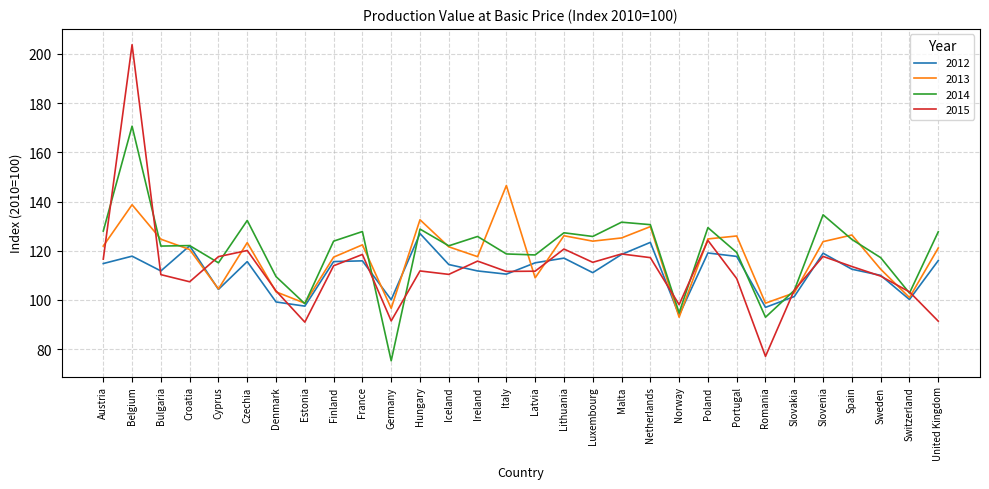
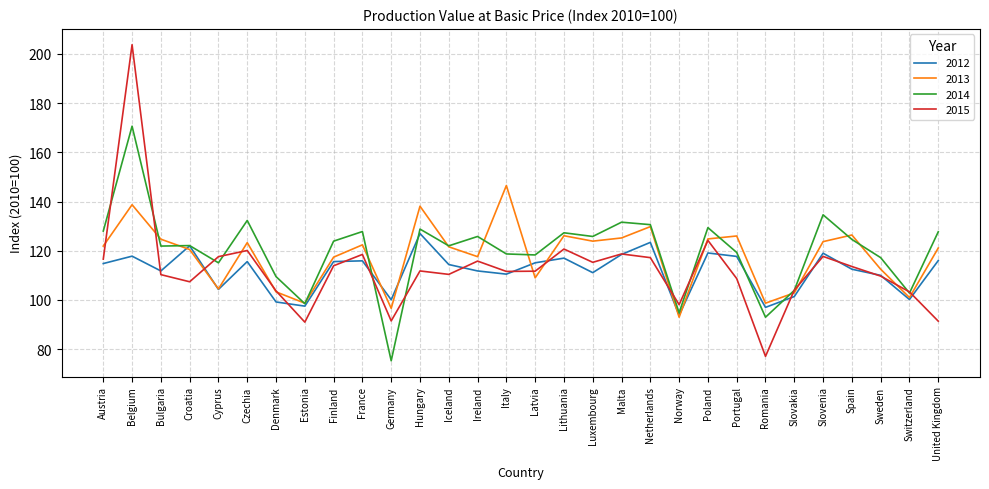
2013, Hungary: 133 -> 138
